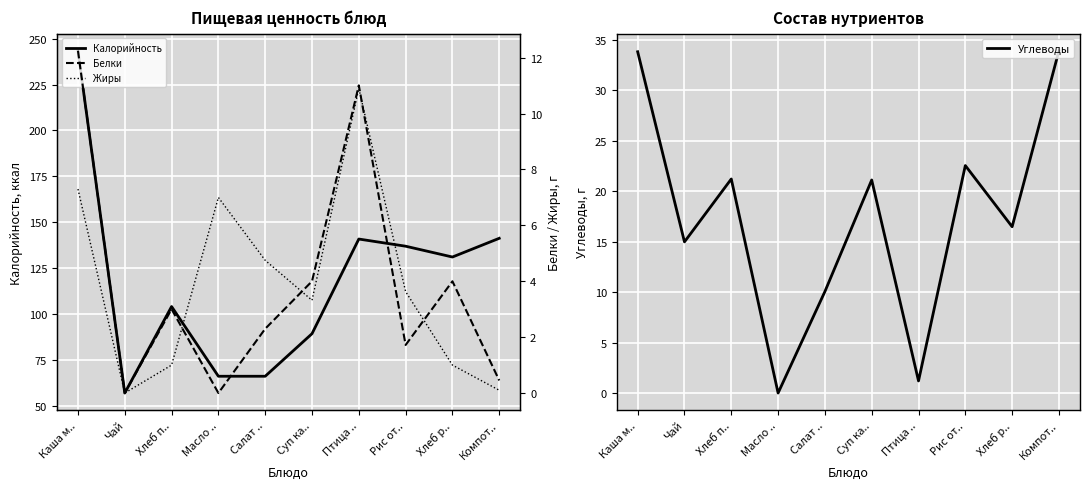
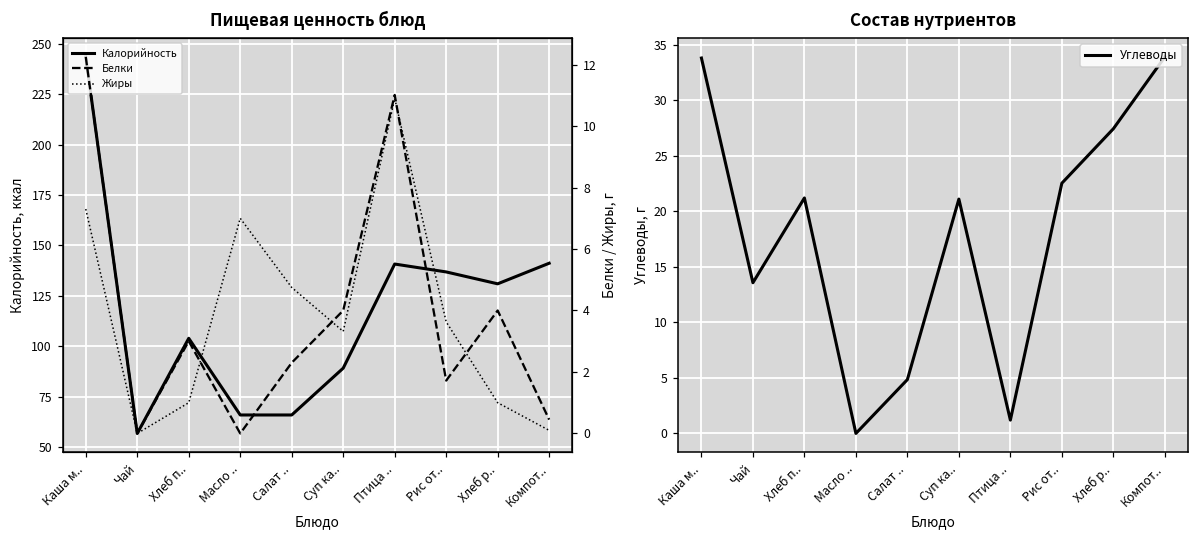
Состав нутриентов, Чай: 15.0 -> 13.6
Состав нутриентов, Салат ..: 10.1 -> 4.9
Состав нутриентов, Хлеб р..: 16.5 -> 27.4
